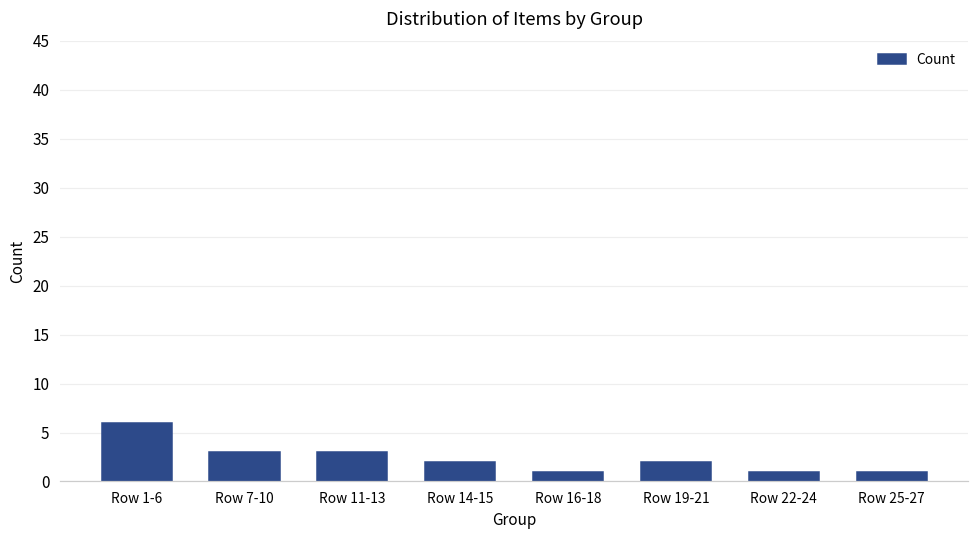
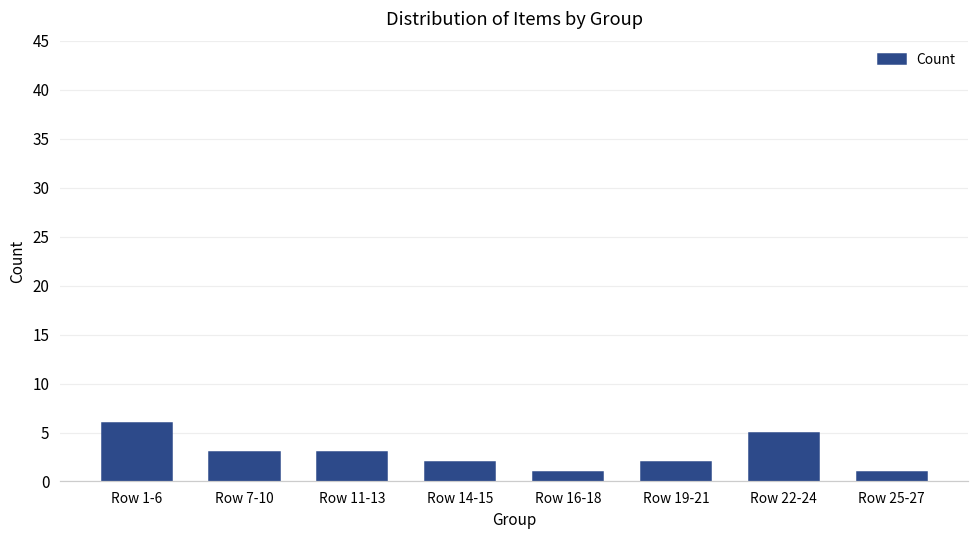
Row 22-24: 1 -> 5
